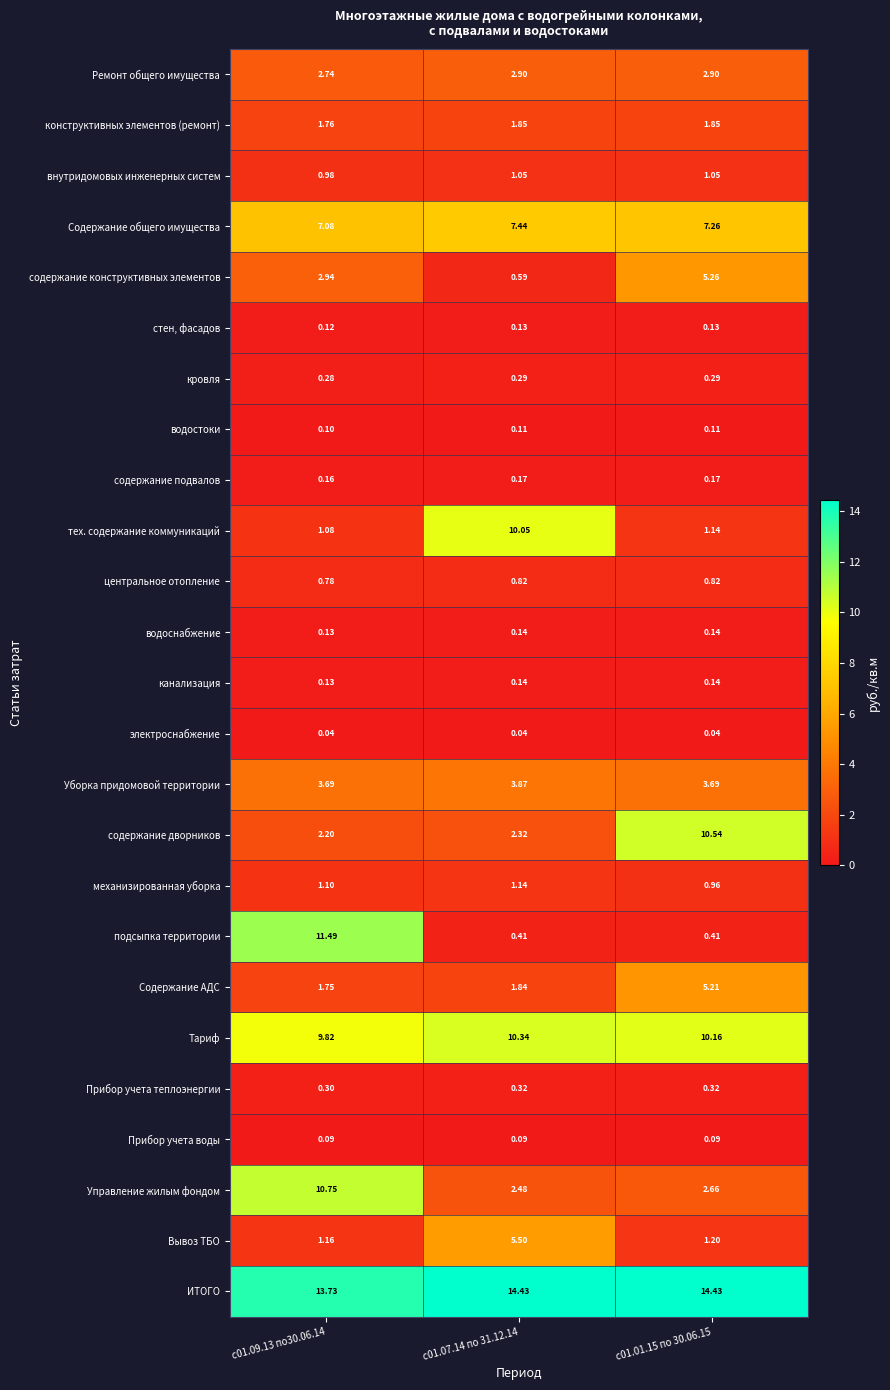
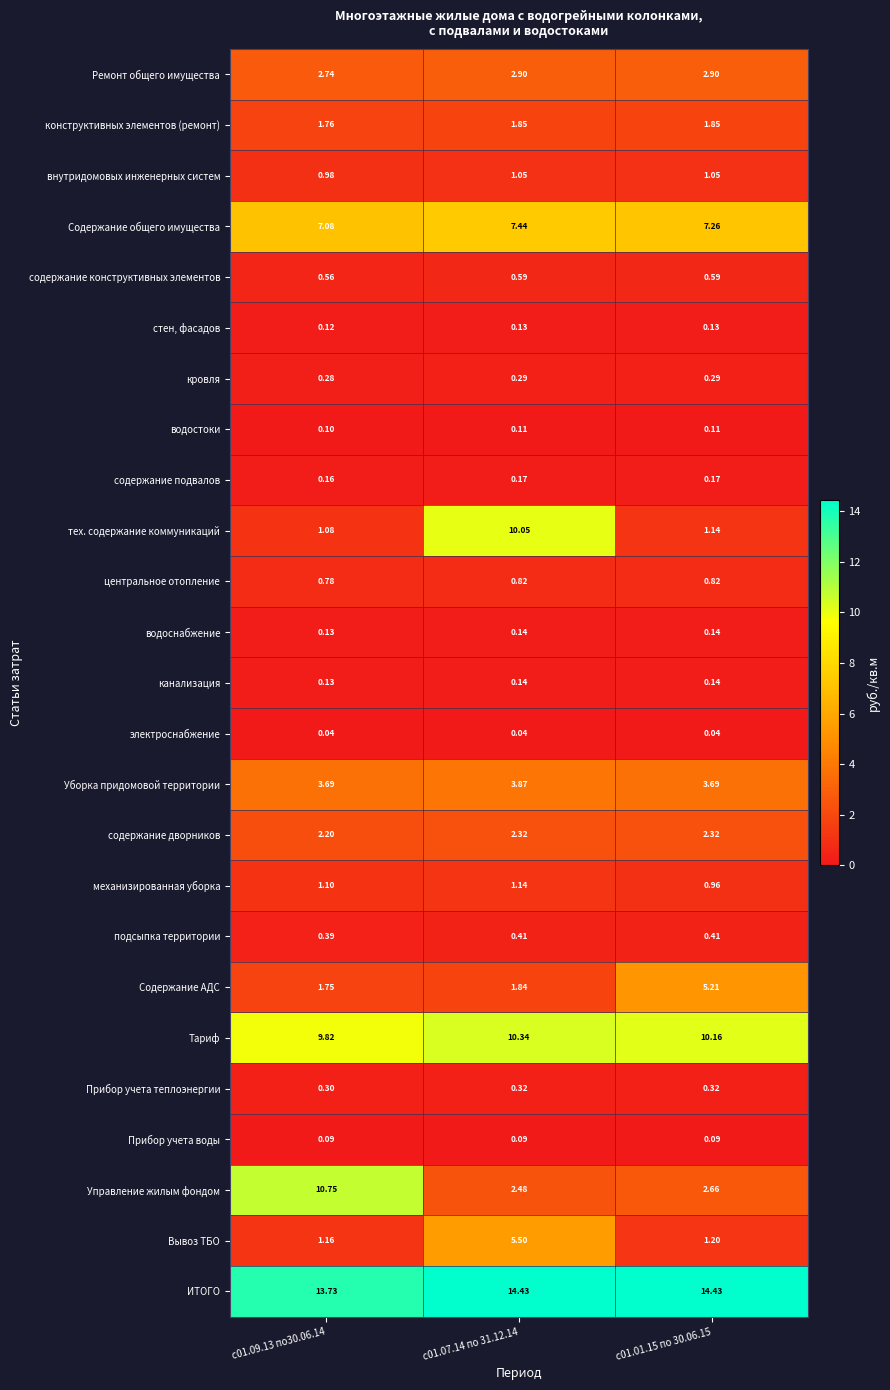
содержание конструктивных элементов, с01.09.13 по30.06.14: 2.94 -> 0.56
содержание конструктивных элементов, с01.01.15 по 30.06.15: 5.26 -> 0.59
содержание дворников, с01.01.15 по 30.06.15: 10.54 -> 2.32
подсыпка территории, с01.09.13 по30.06.14: 11.49 -> 0.39
